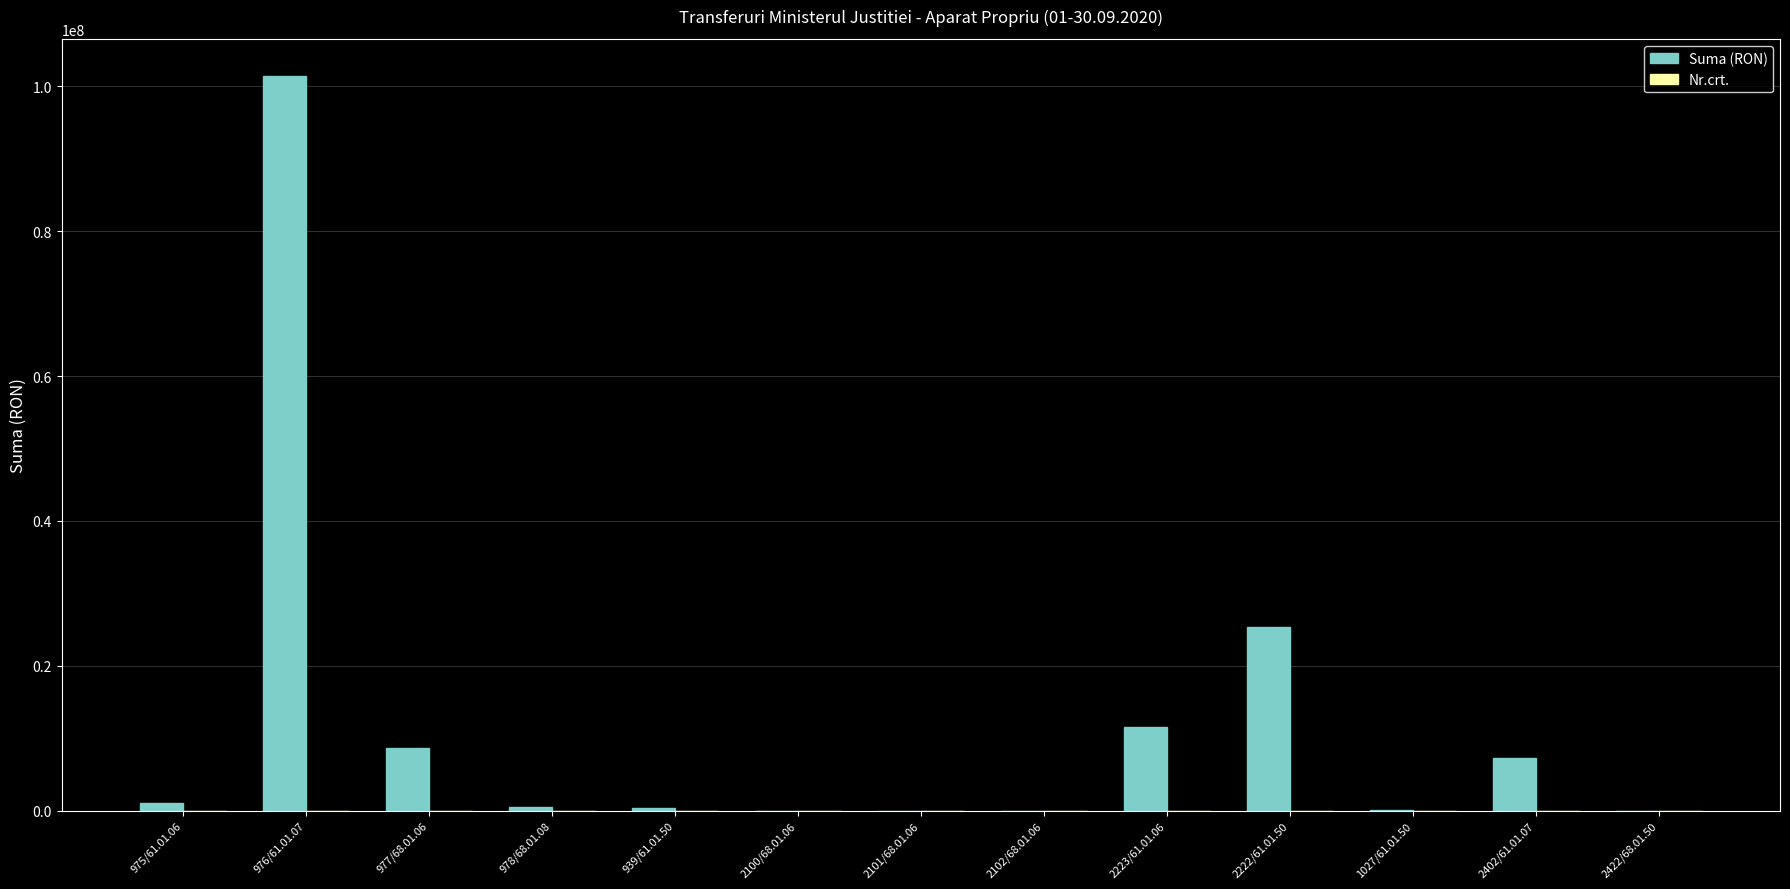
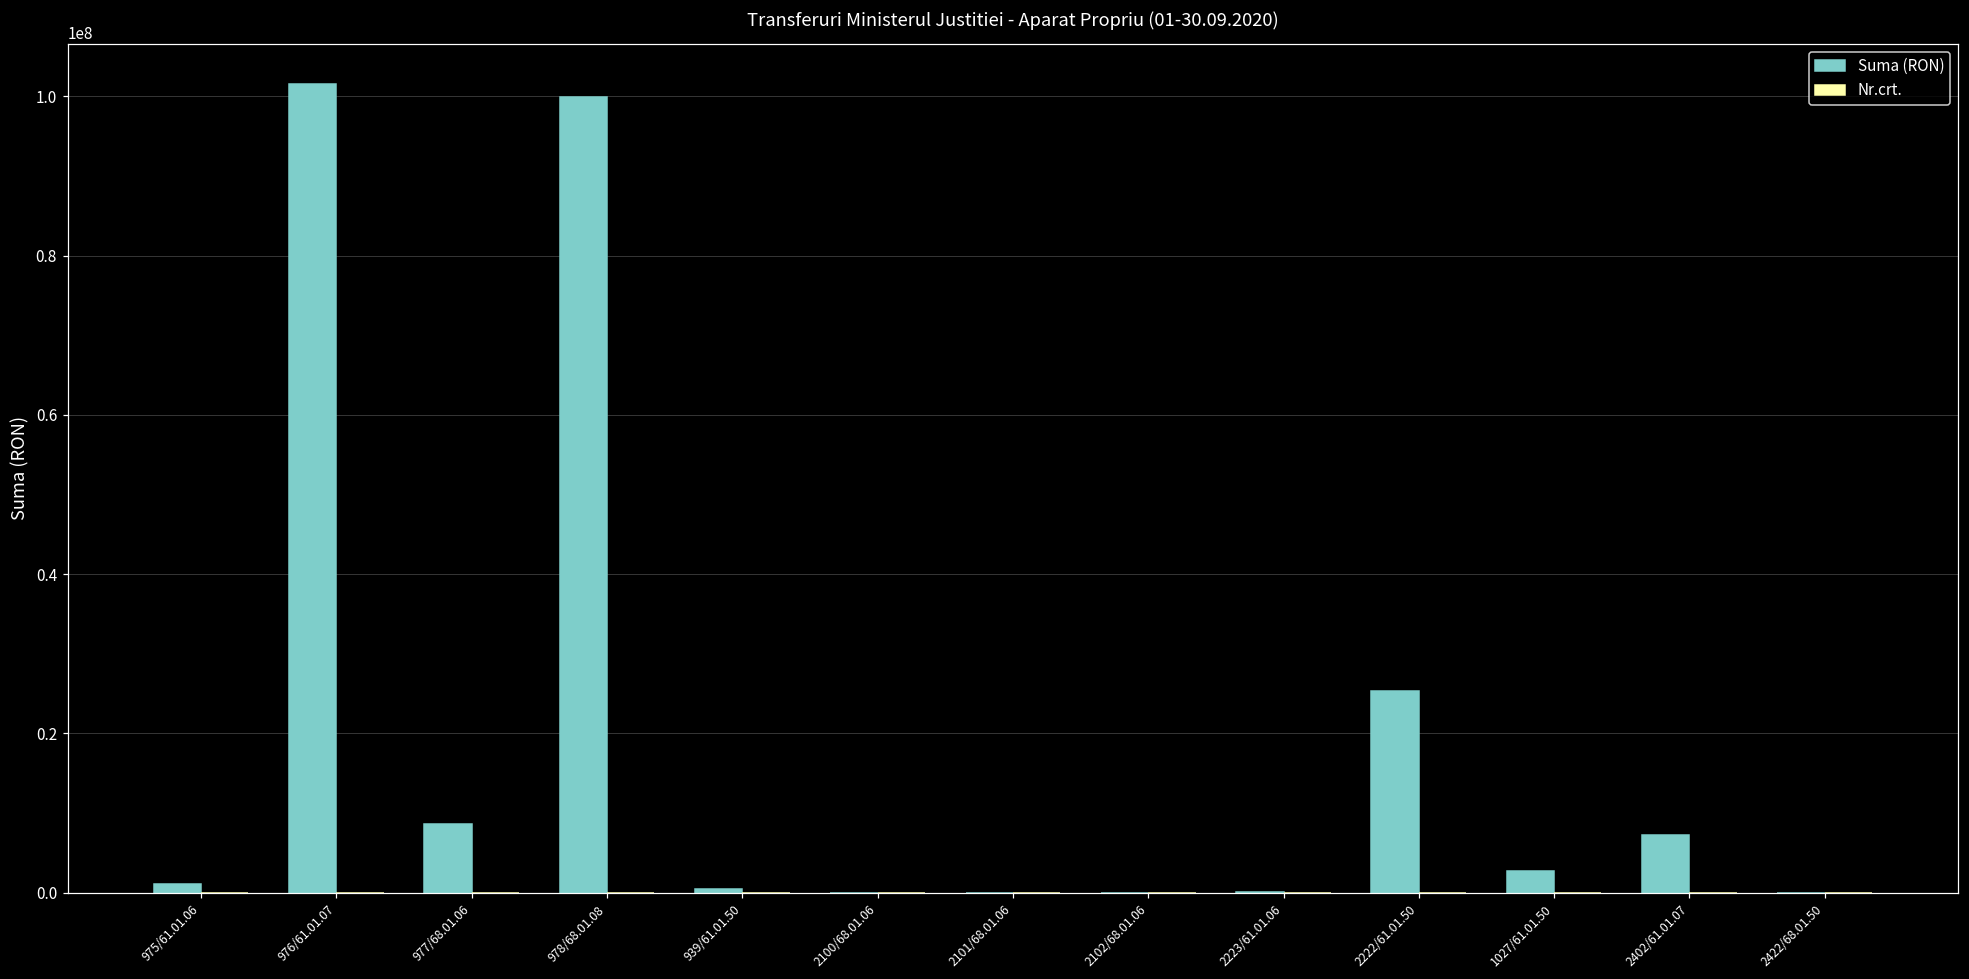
Suma (RON), 978/68.01.08: 0 -> 100000000
Suma (RON), 2223/61.01.06: 11000000 -> 0
Suma (RON), 1027/61.01.50: 0 -> 3000000
